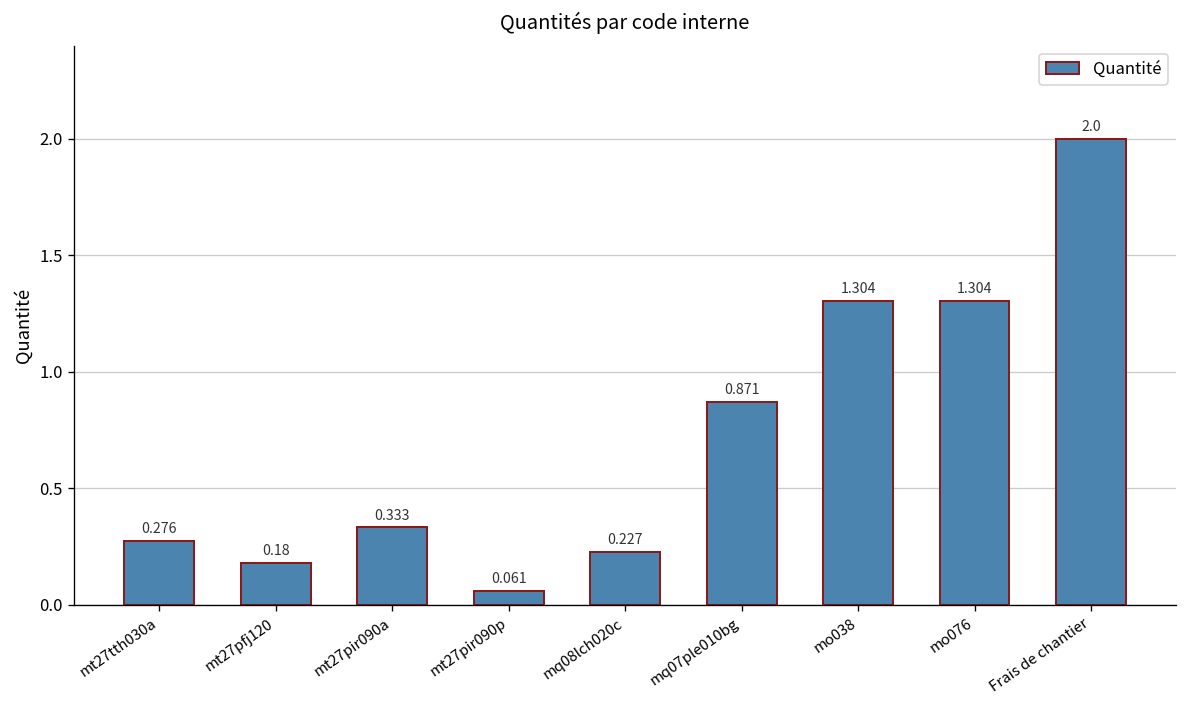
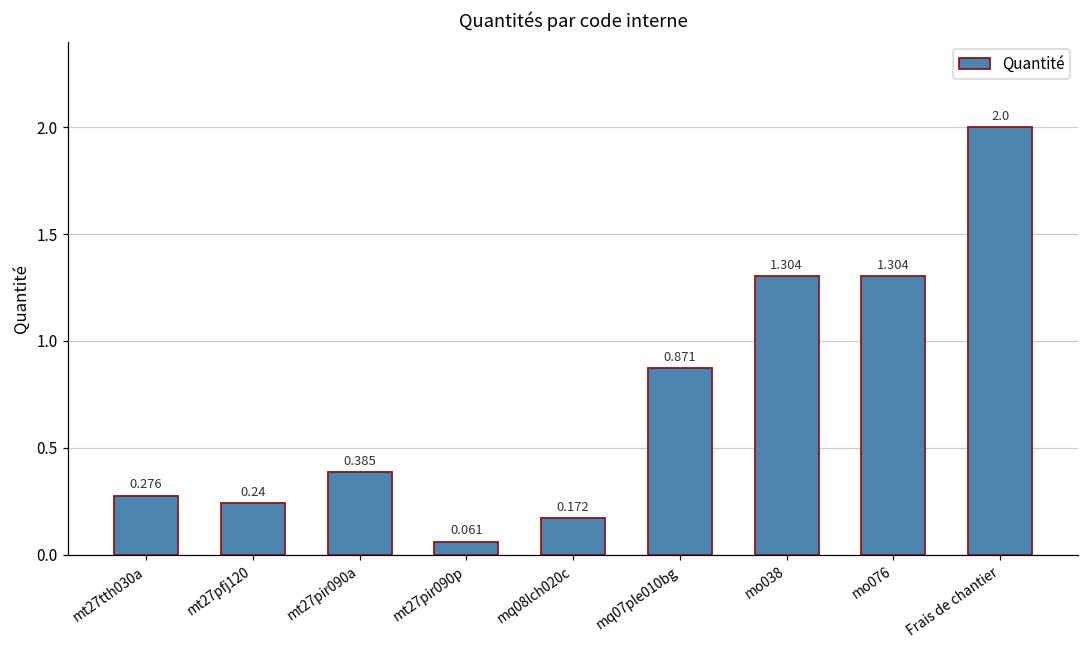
mt27pfj120: 0.18 -> 0.24
mt27pir090a: 0.333 -> 0.385
mq08lch020c: 0.227 -> 0.172
